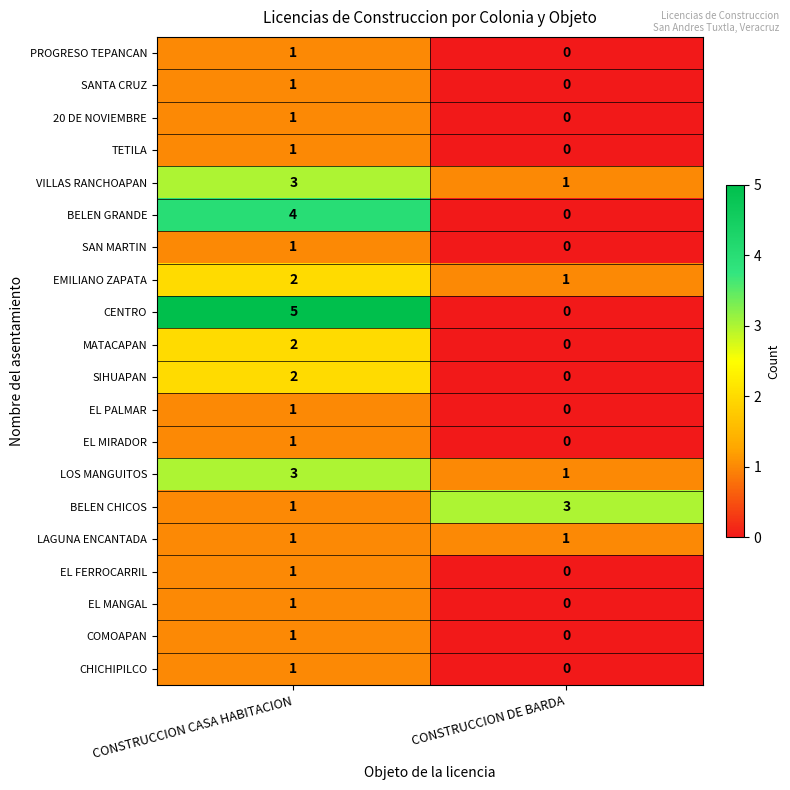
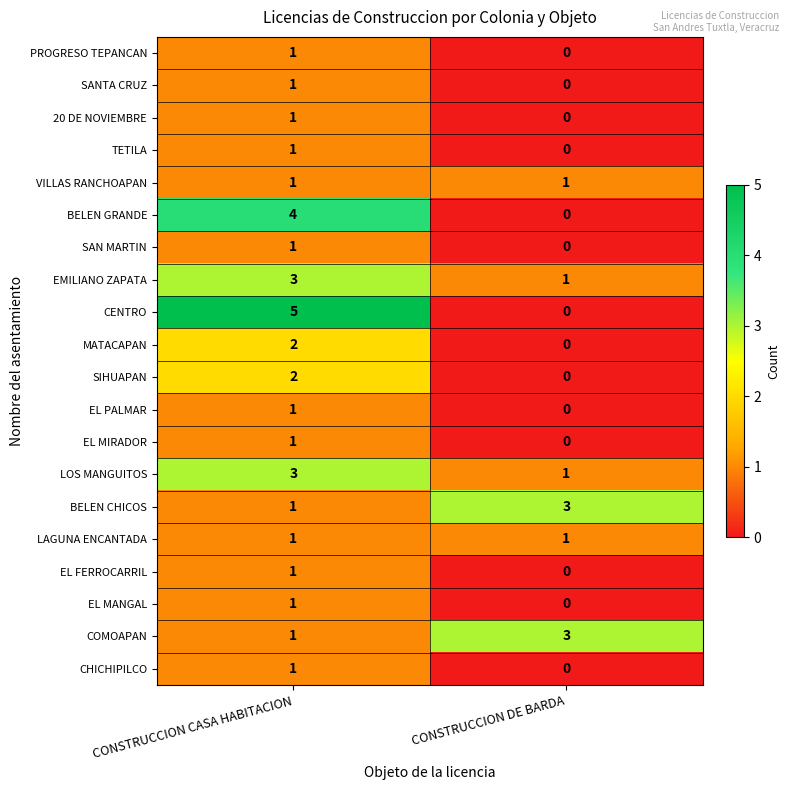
VILLAS RANCHOAPAN, CONSTRUCCION CASA HABITACION: 3 -> 1
EMILIANO ZAPATA, CONSTRUCCION CASA HABITACION: 2 -> 3
COMOAPAN, CONSTRUCCION DE BARDA: 0 -> 3
